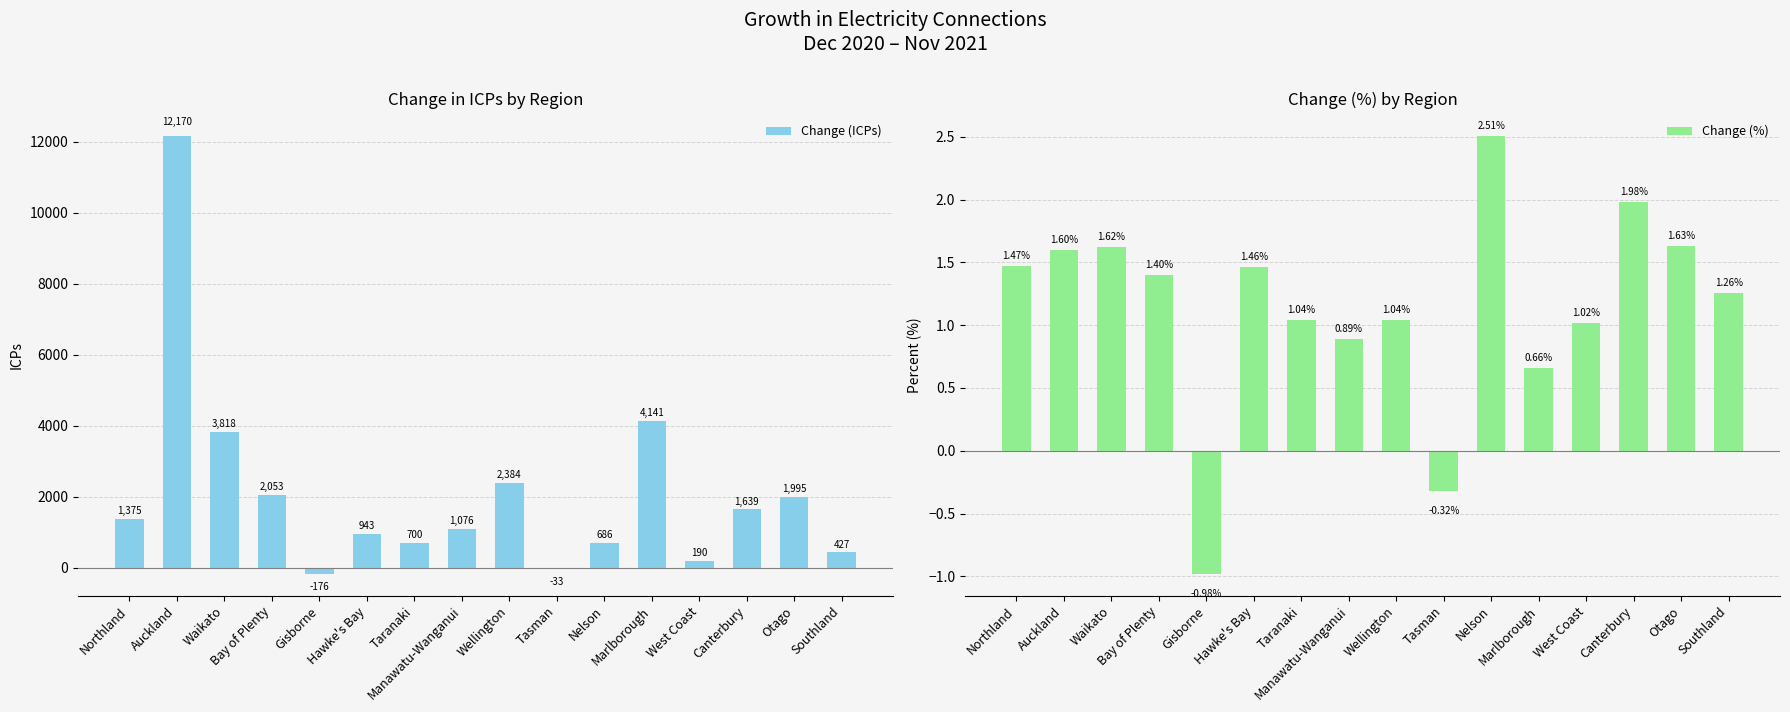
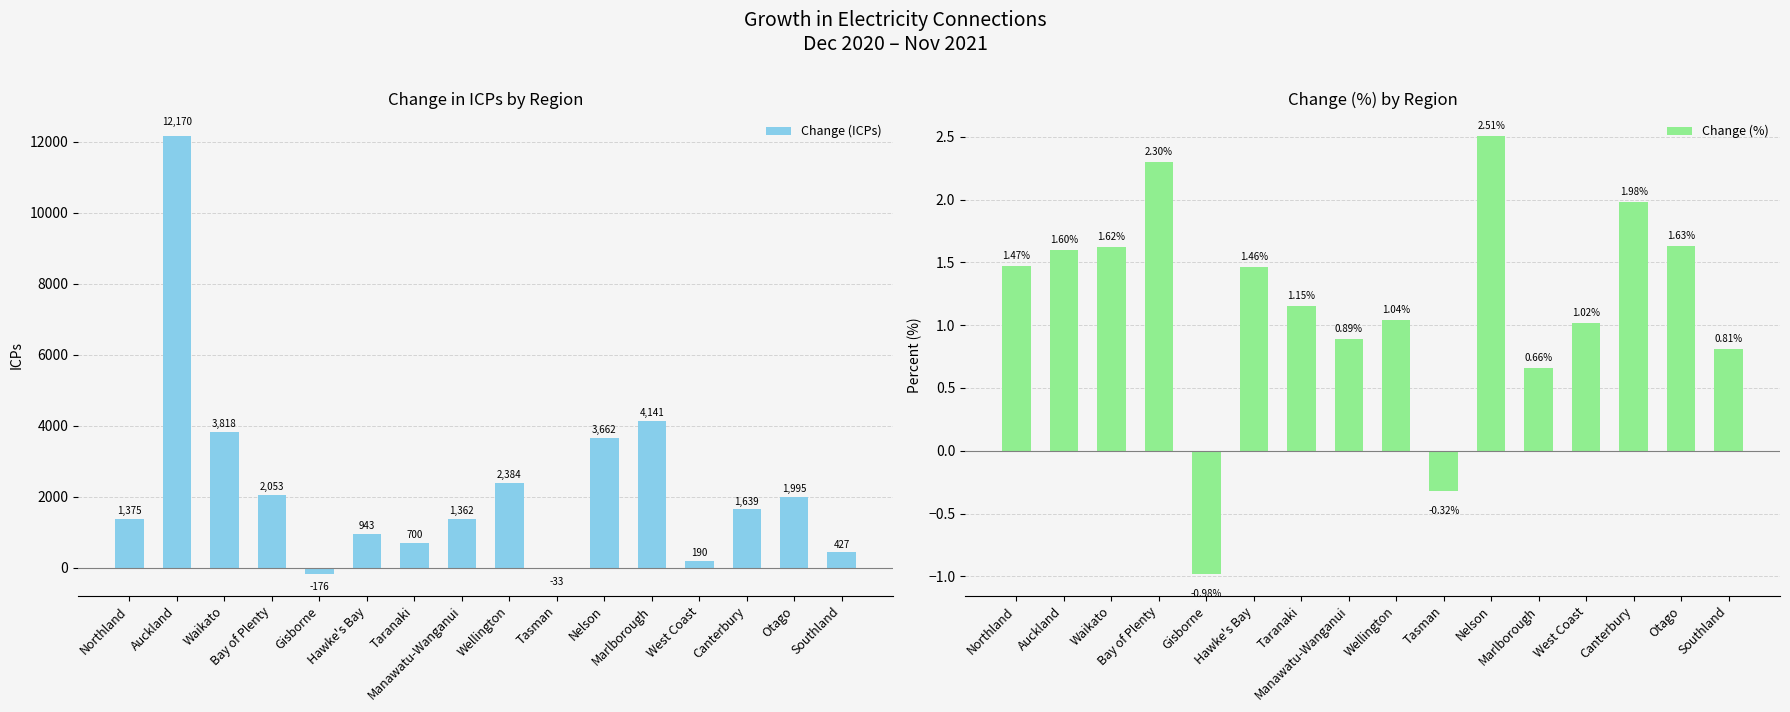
Change in ICPs by Region, Manawatu-Wanganui: 1,076 -> 1,362
Change in ICPs by Region, Nelson: 686 -> 3,662
Change (%) by Region, Bay of Plenty: 1.40% -> 2.30%
Change (%) by Region, Taranaki: 1.04% -> 1.15%
Change (%) by Region, Southland: 1.26% -> 0.81%
